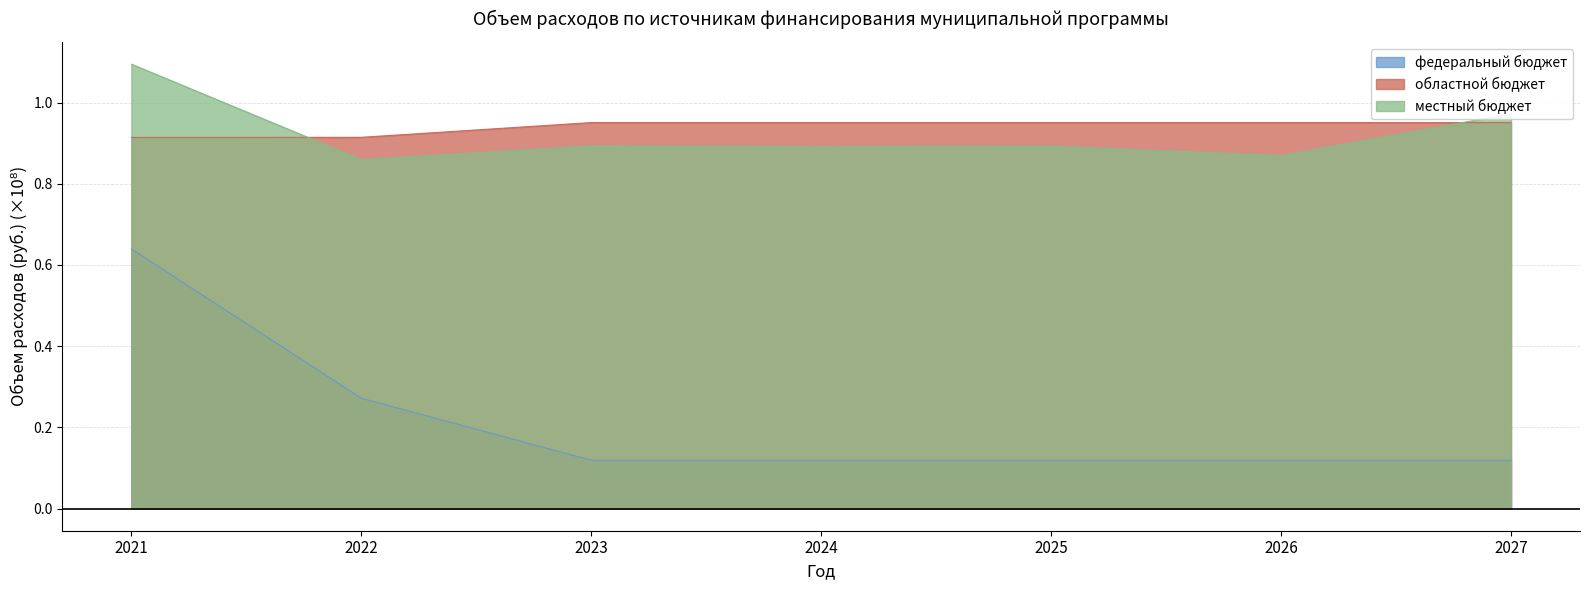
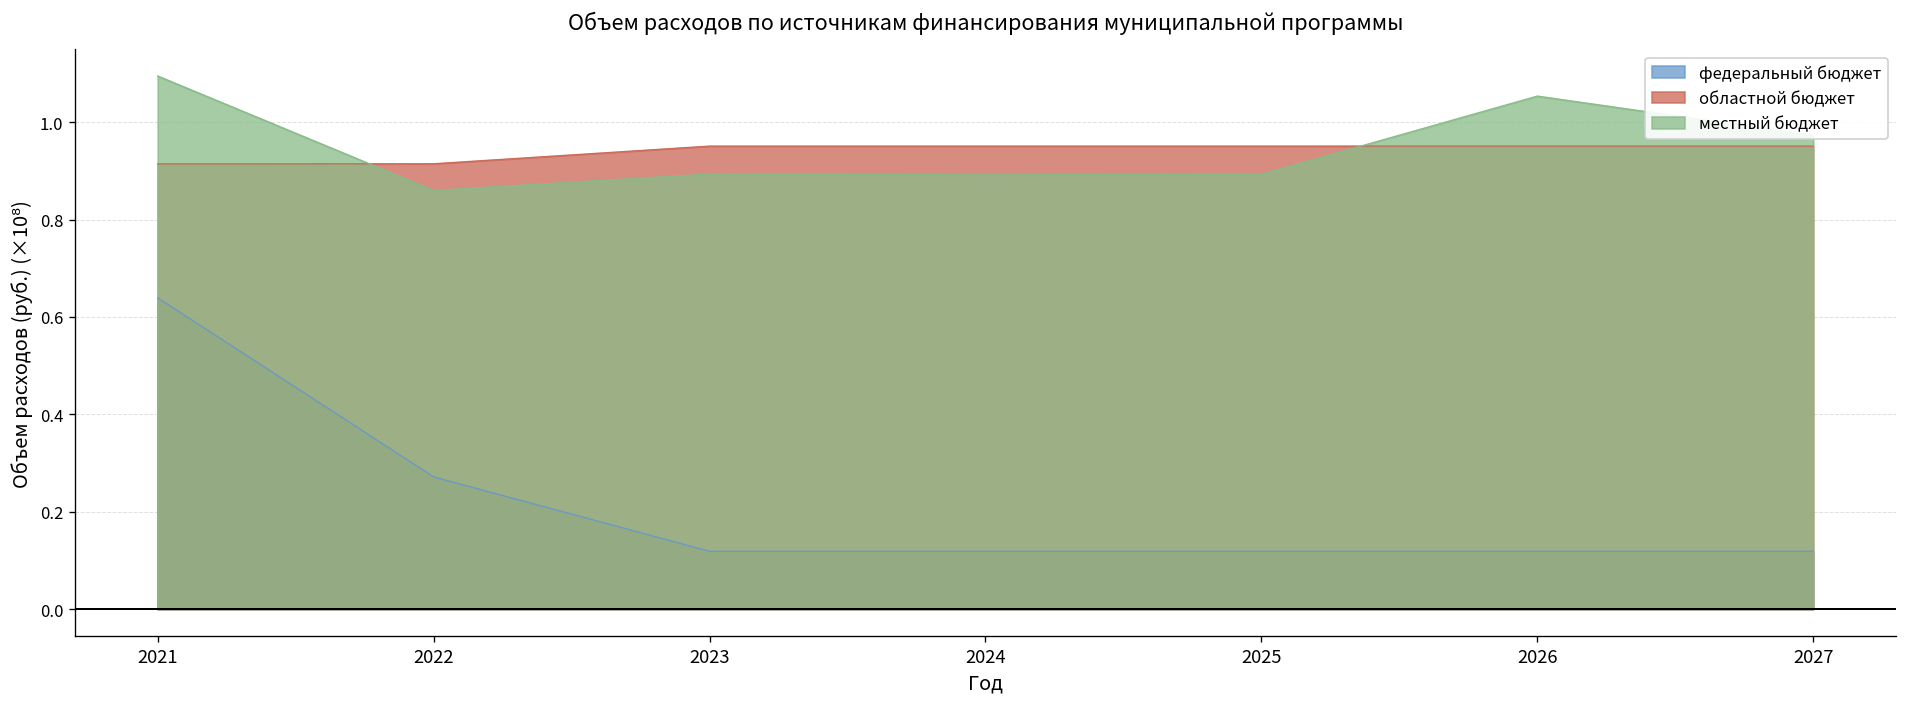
местный бюджет, 2026: 0.87 -> 1.05
